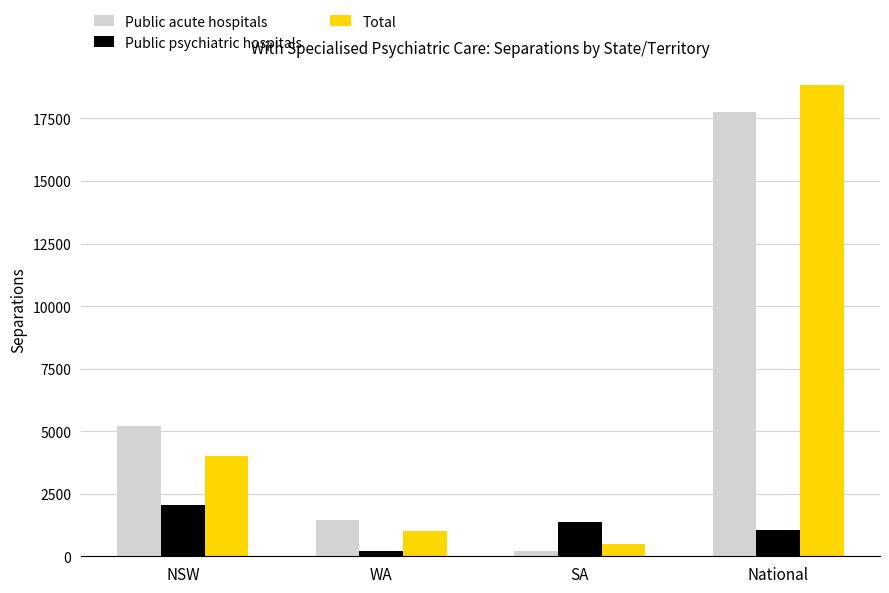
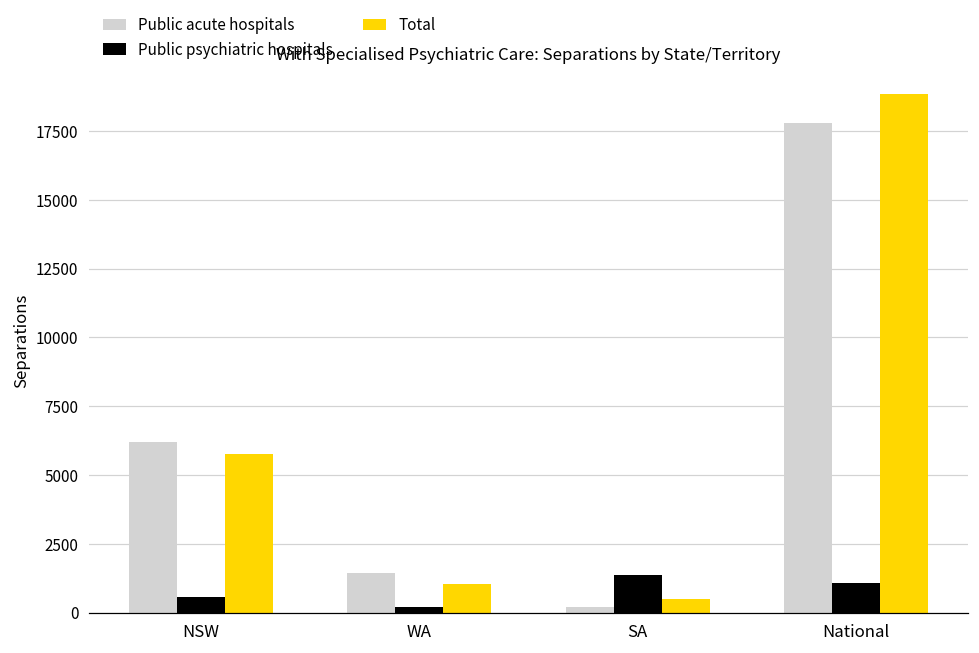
Public acute hospitals, NSW: 5200 -> 6200
Public psychiatric hospitals, NSW: 2000 -> 600
Total, NSW: 4000 -> 5800
